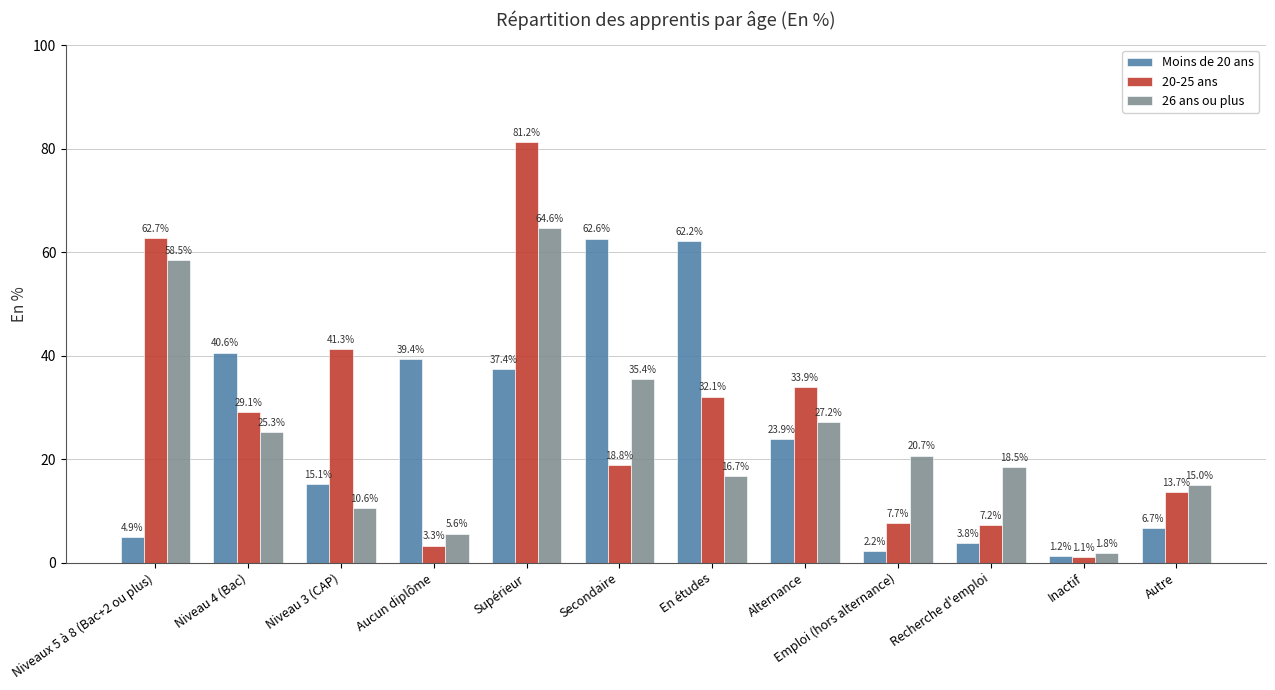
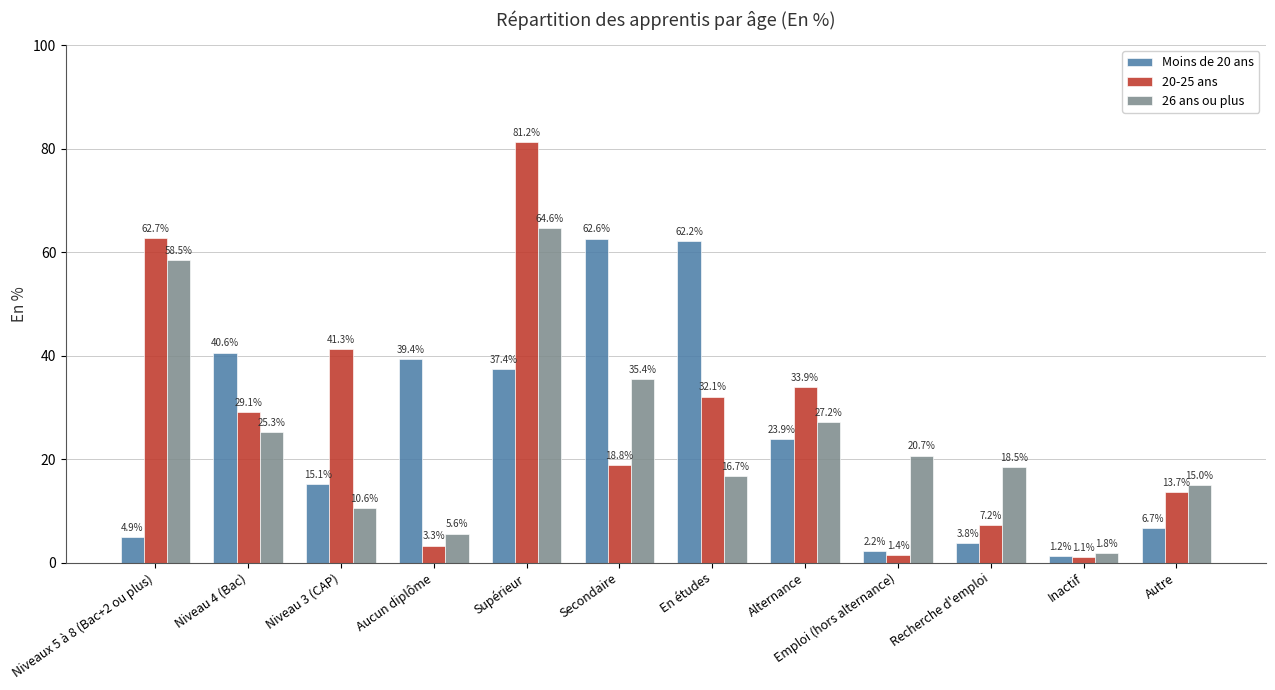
20-25 ans, Emploi (hors alternance): 7.7% -> 1.4%
